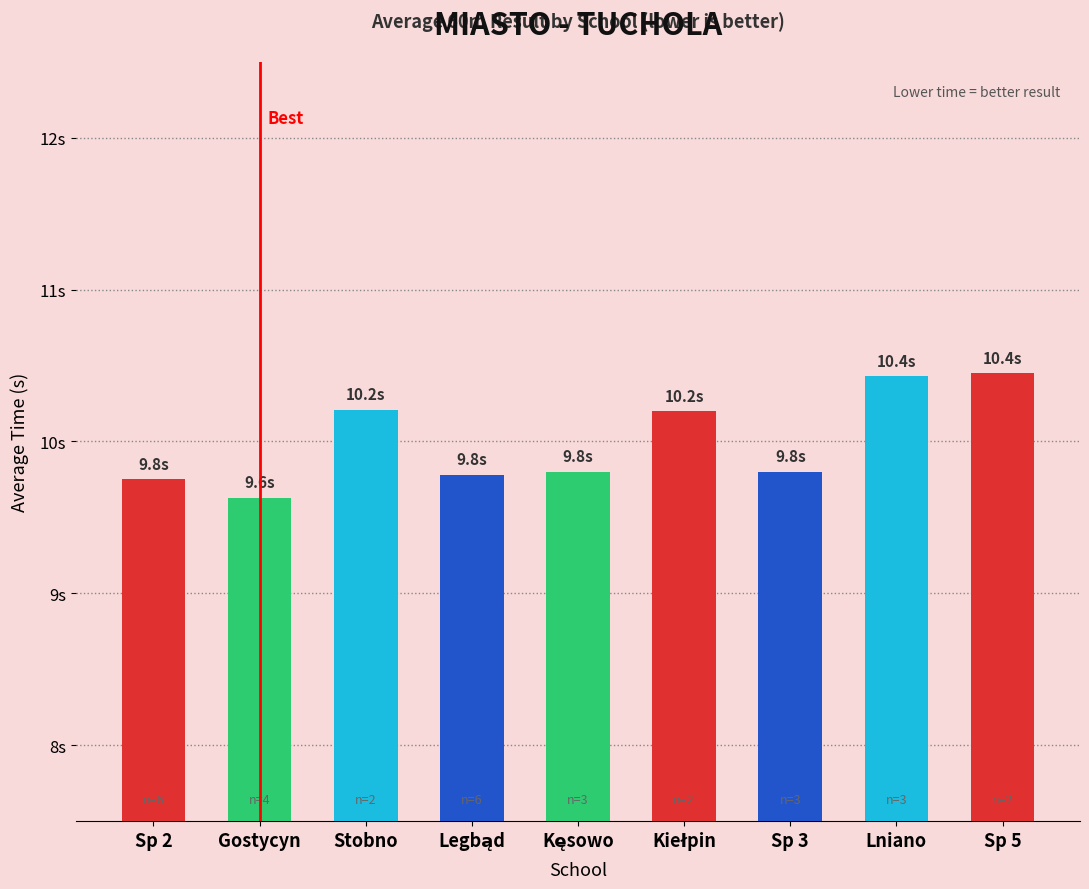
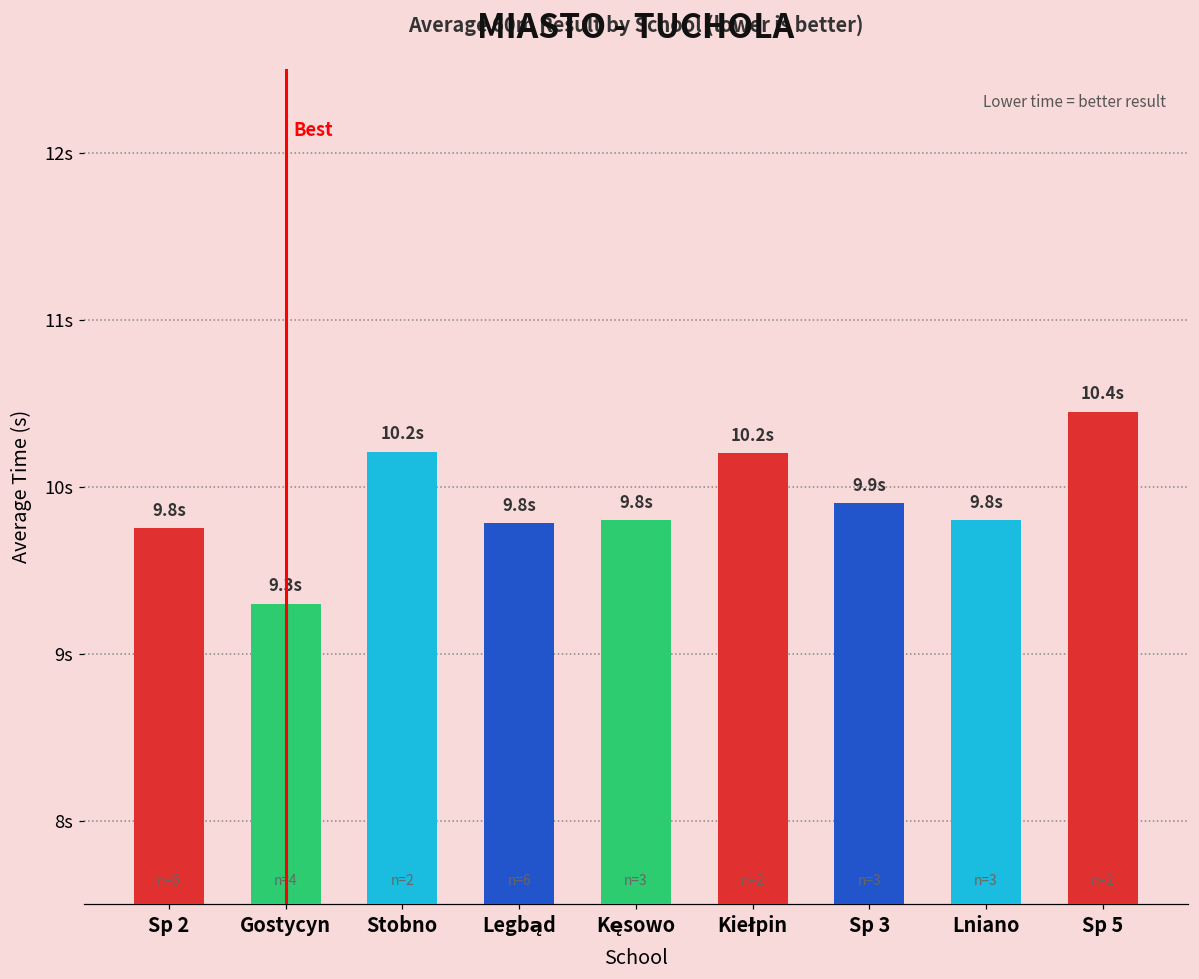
Gostycyn: 9.6s -> 9.3s
Sp 3: 9.8s -> 9.9s
Lniano: 10.4s -> 9.8s
